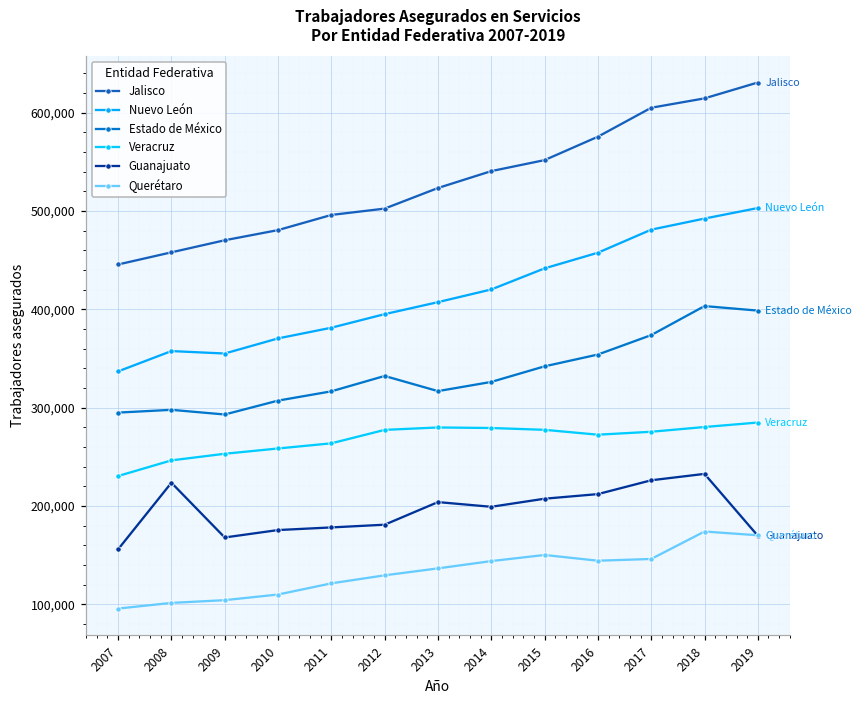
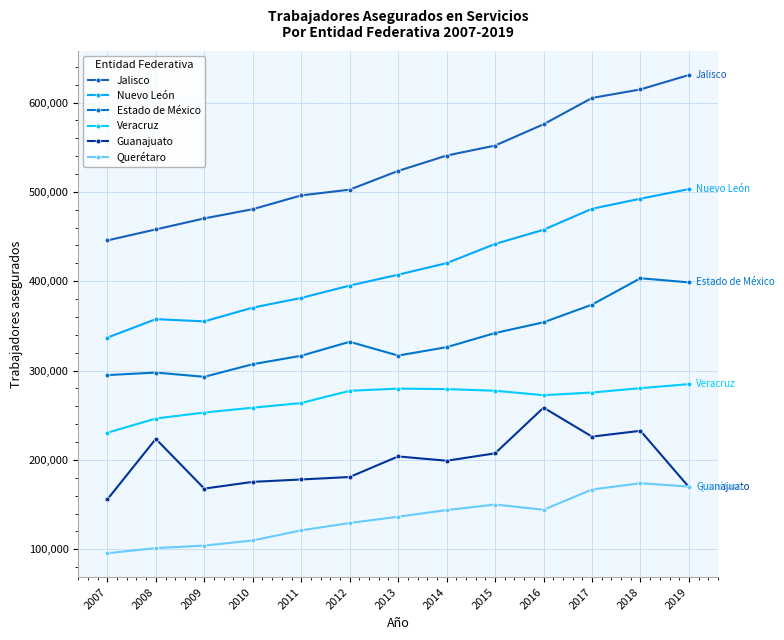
Guanajuato, 2016: 210,000 -> 260,000
Querétaro, 2017: 150,000 -> 170,000
